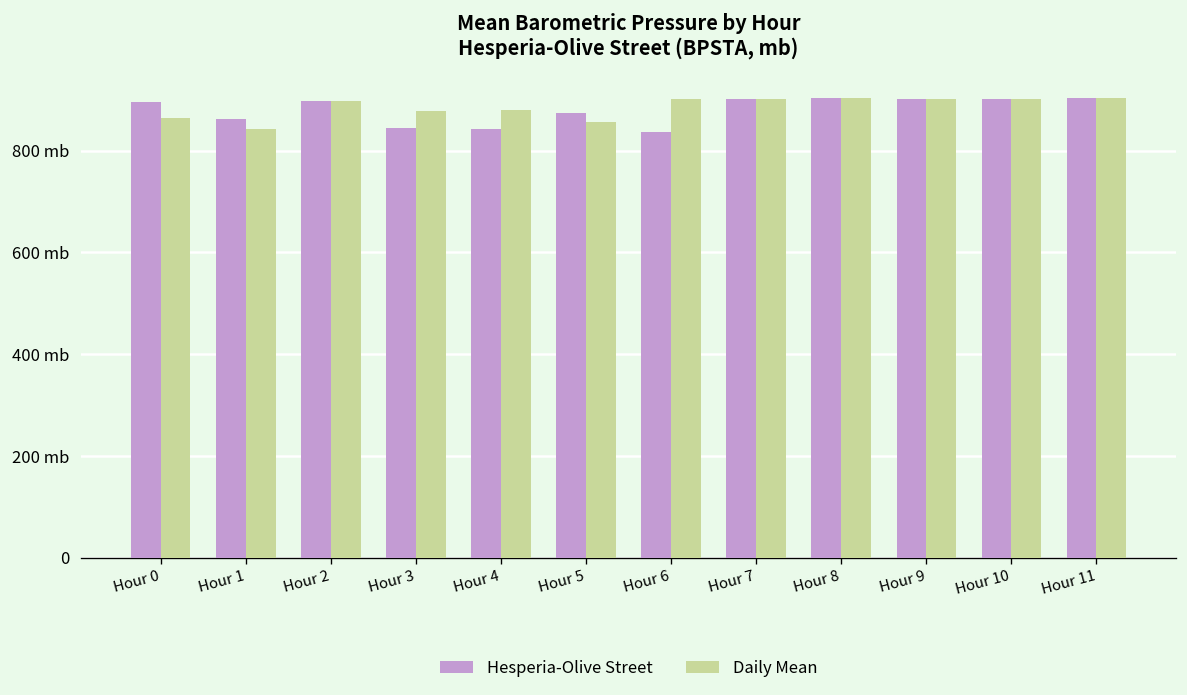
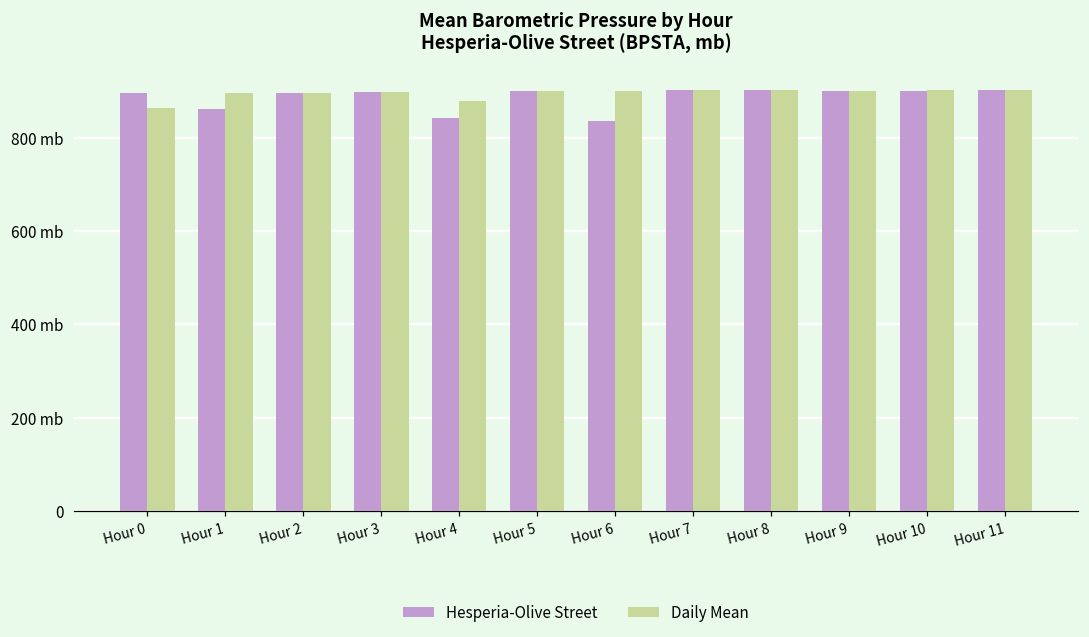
Daily Mean, Hour 1: 840 mb -> 900 mb
Hesperia-Olive Street, Hour 3: 850 mb -> 900 mb
Daily Mean, Hour 3: 880 mb -> 900 mb
Hesperia-Olive Street, Hour 5: 870 mb -> 900 mb
Daily Mean, Hour 5: 860 mb -> 900 mb
